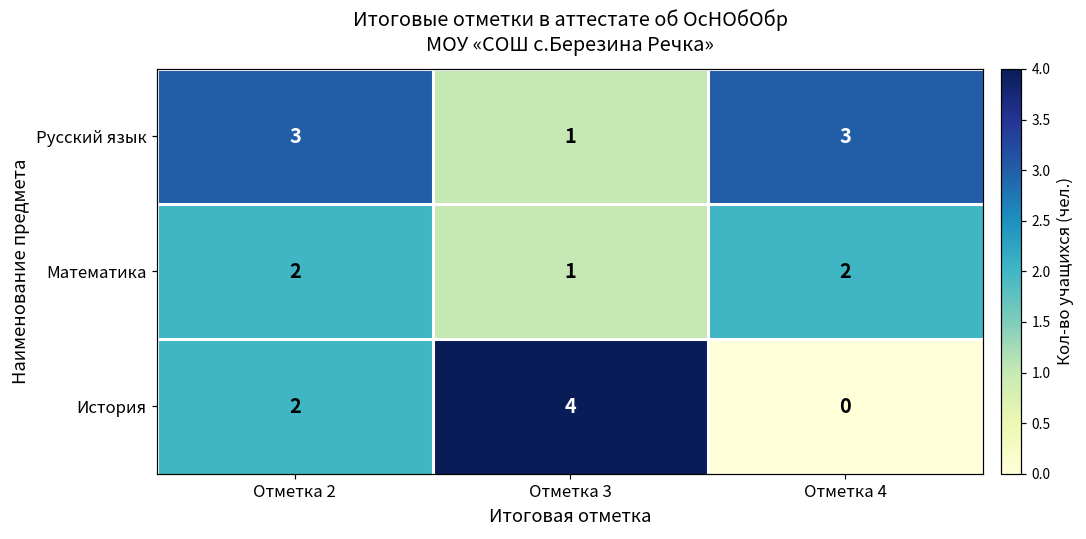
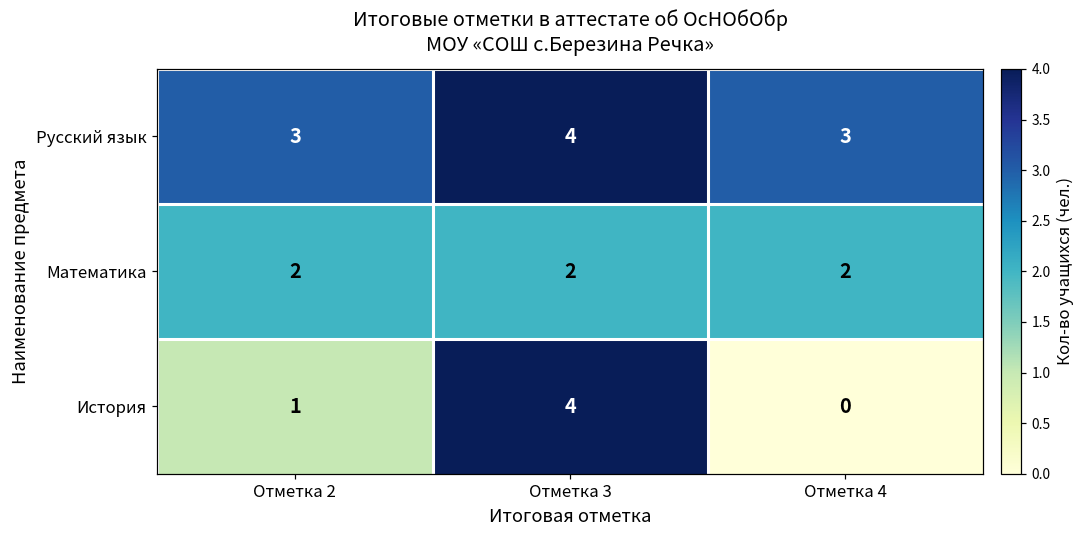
Русский язык, Отметка 3: 1 -> 4
Математика, Отметка 3: 1 -> 2
История, Отметка 2: 2 -> 1
